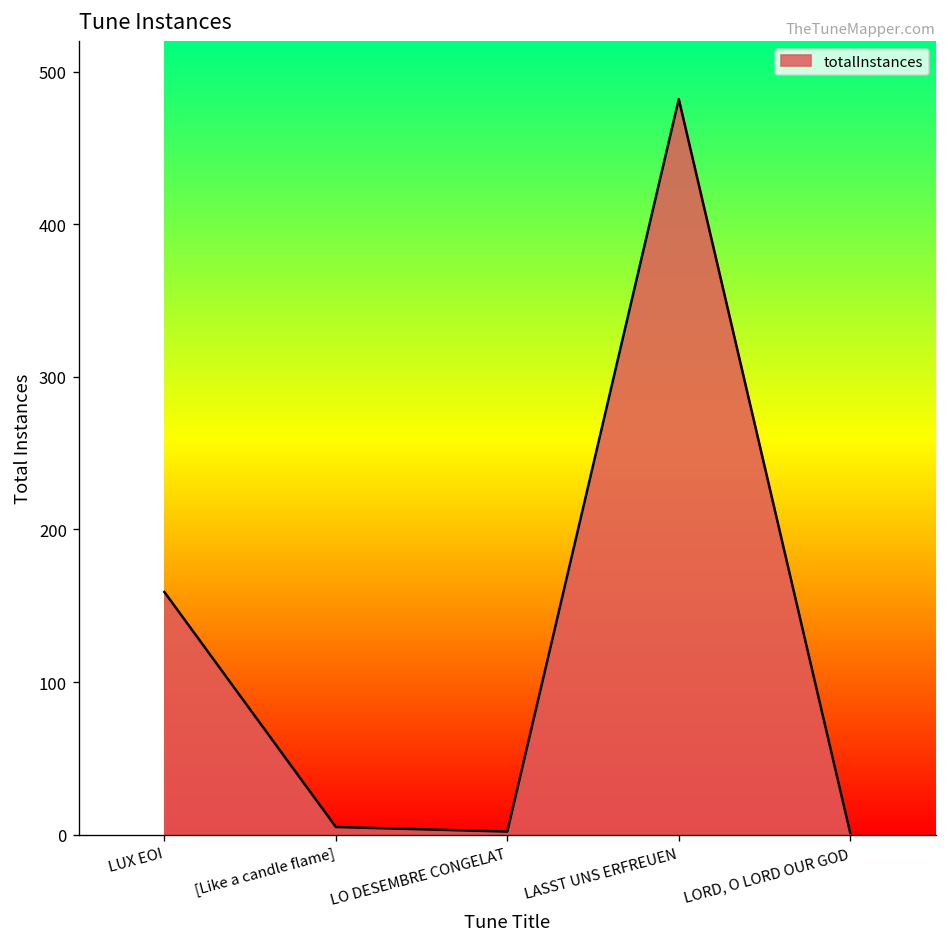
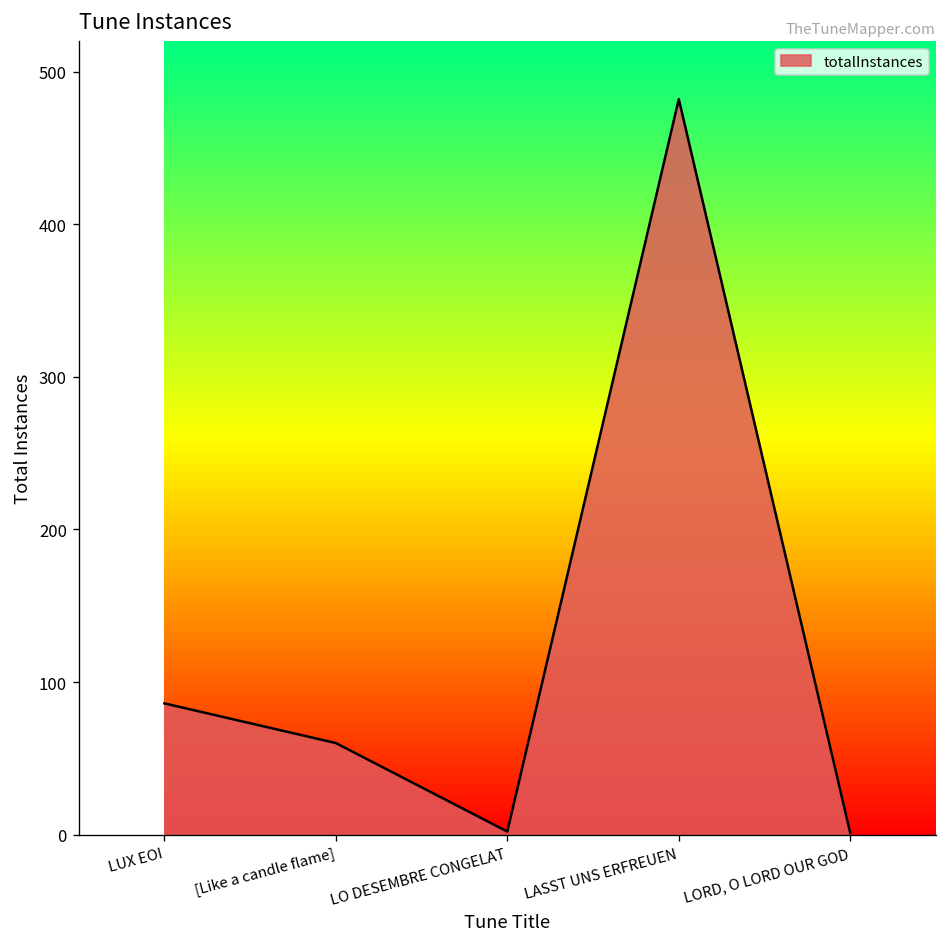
LUX EOI: 159 -> 86
[Like a candle flame]: 5 -> 60
